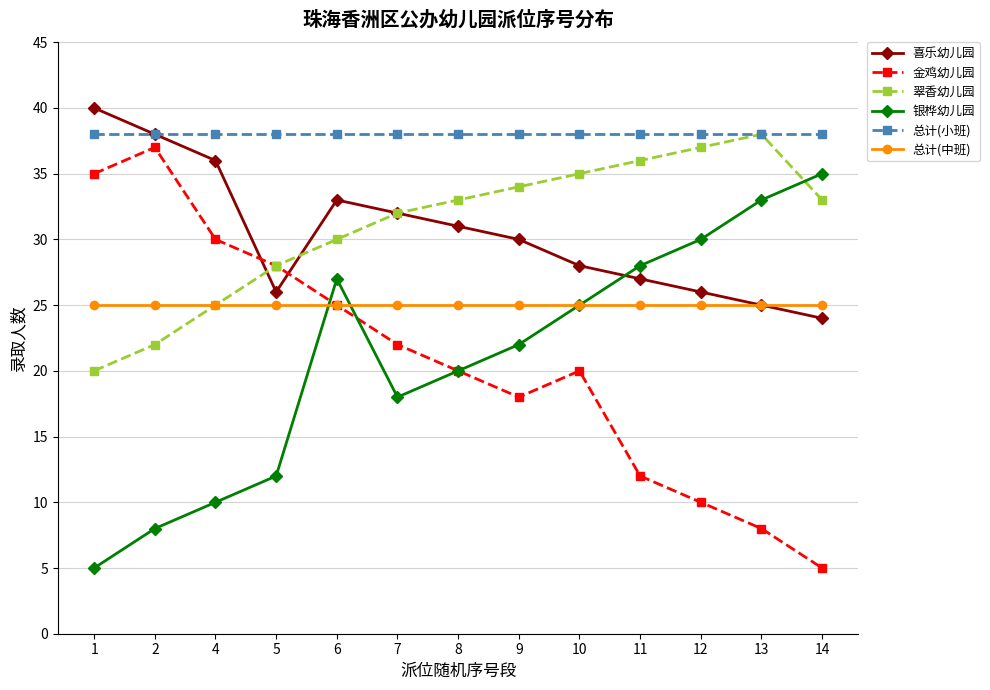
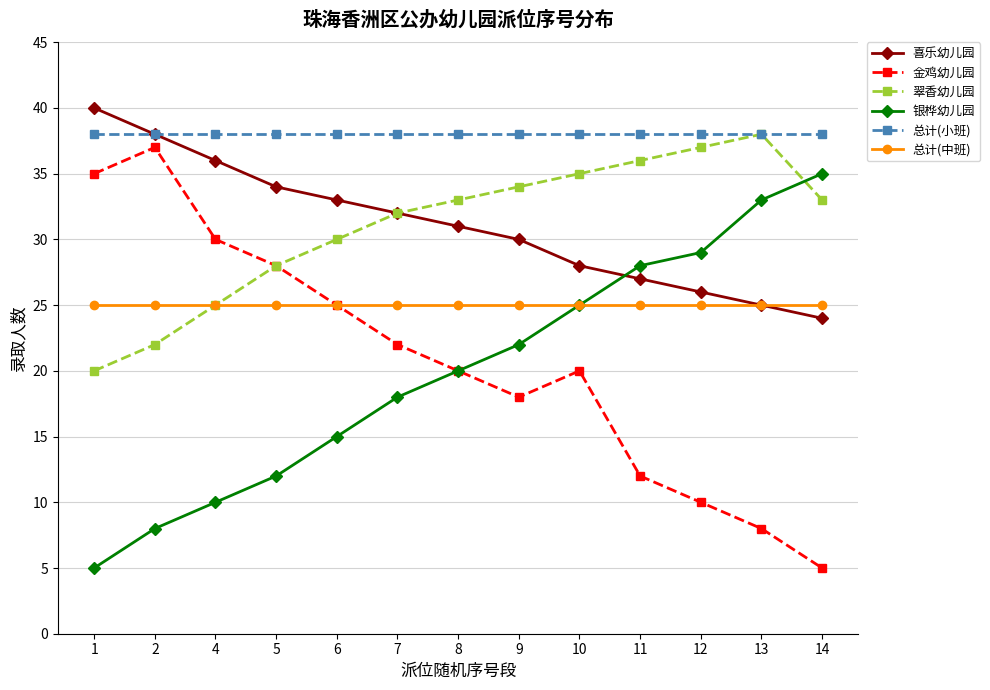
喜乐幼儿园, 5: 26 -> 34
银桦幼儿园, 6: 27 -> 15
银桦幼儿园, 12: 30 -> 29
